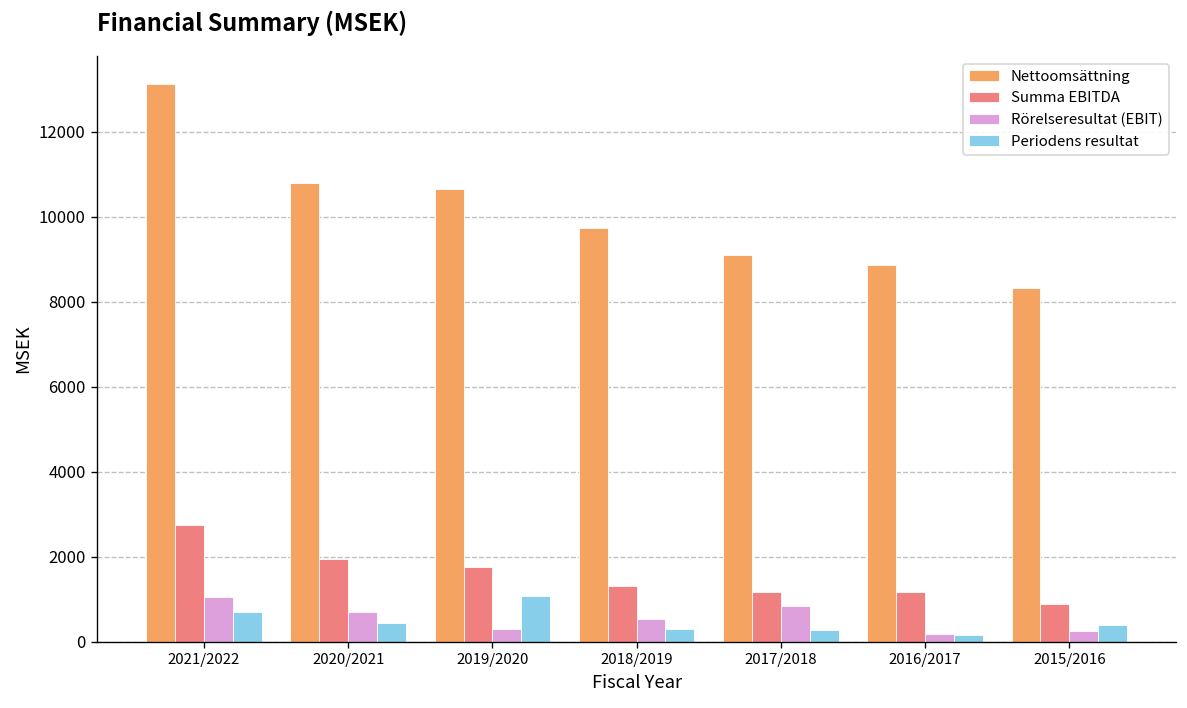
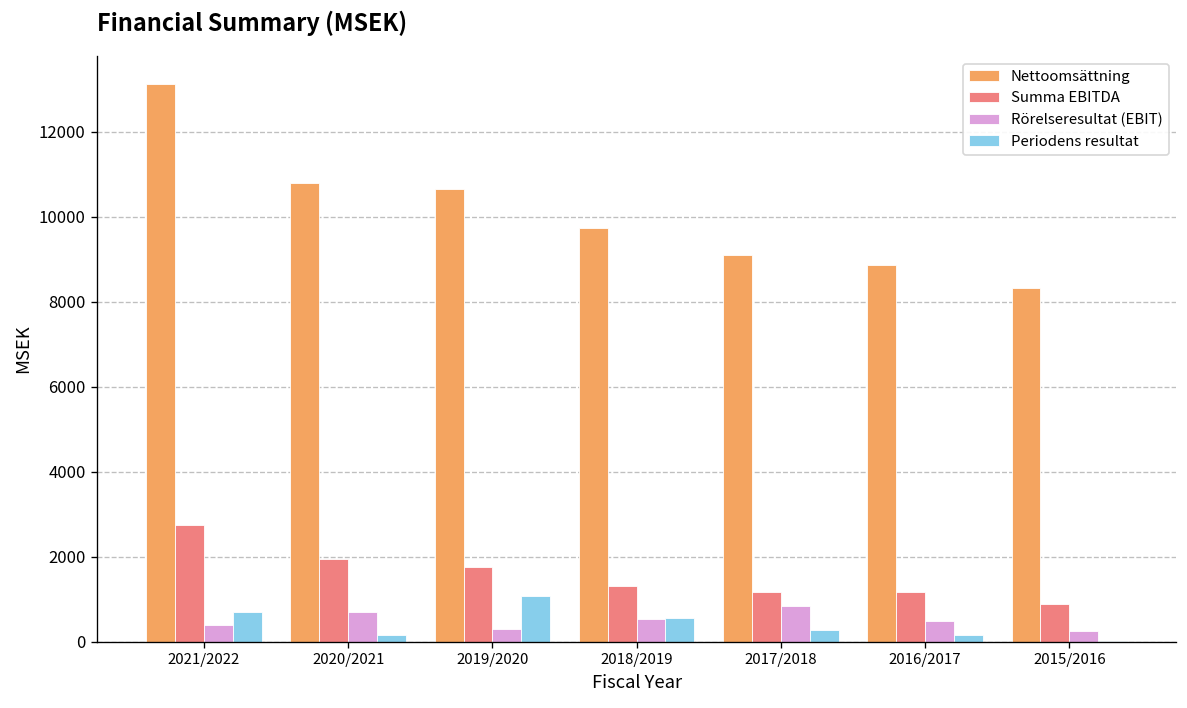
Rörelseresultat (EBIT), 2021/2022: 1000 -> 400
Periodens resultat, 2020/2021: 400 -> 200
Periodens resultat, 2018/2019: 300 -> 600
Rörelseresultat (EBIT), 2016/2017: 200 -> 500
Periodens resultat, 2015/2016: 400 -> 0
